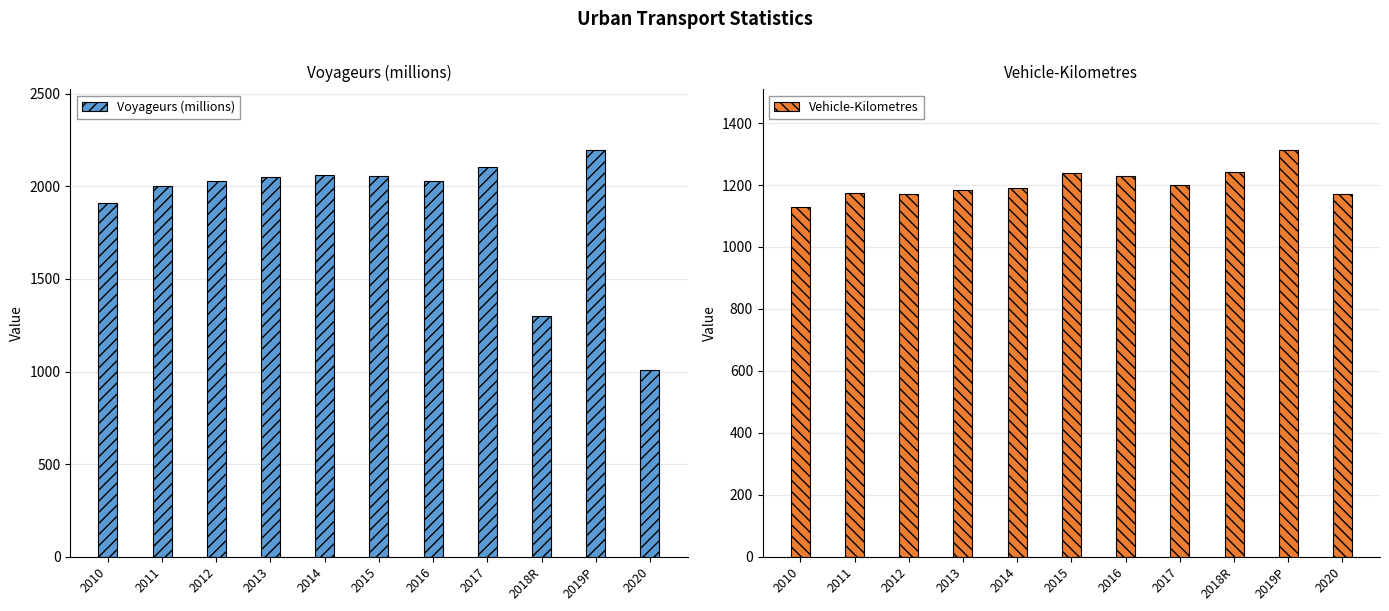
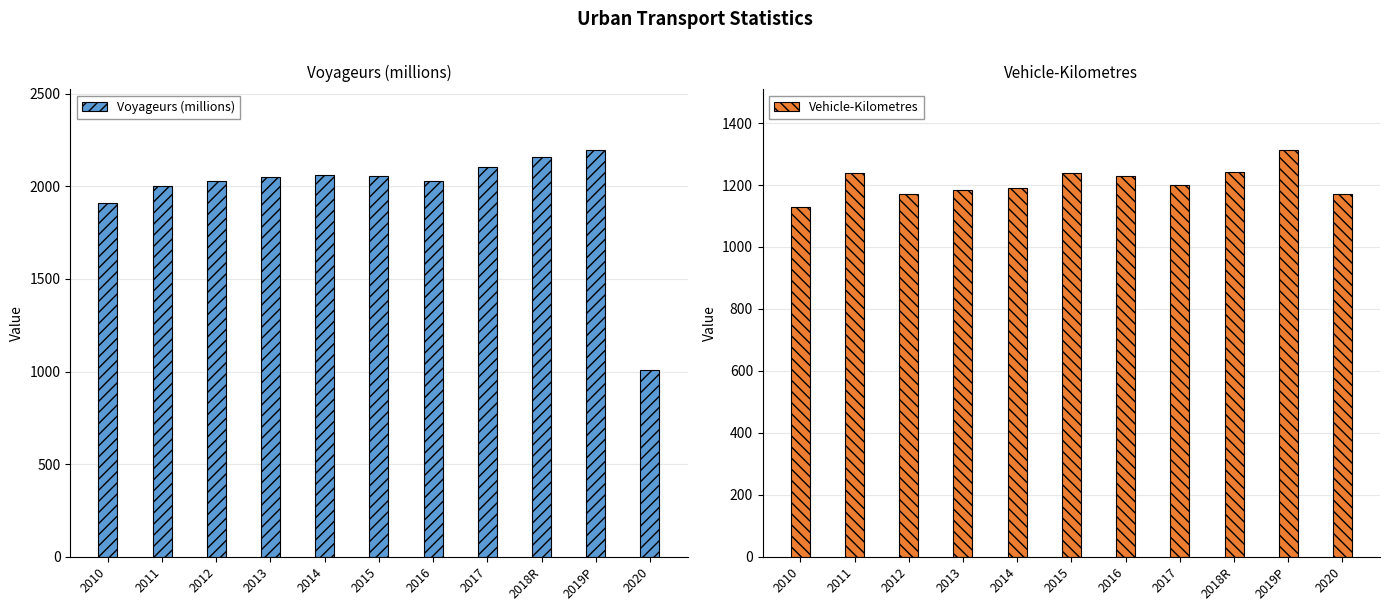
Voyageurs (millions), 2018R: 1300 -> 2160
Vehicle-Kilometres, 2011: 1170 -> 1240
